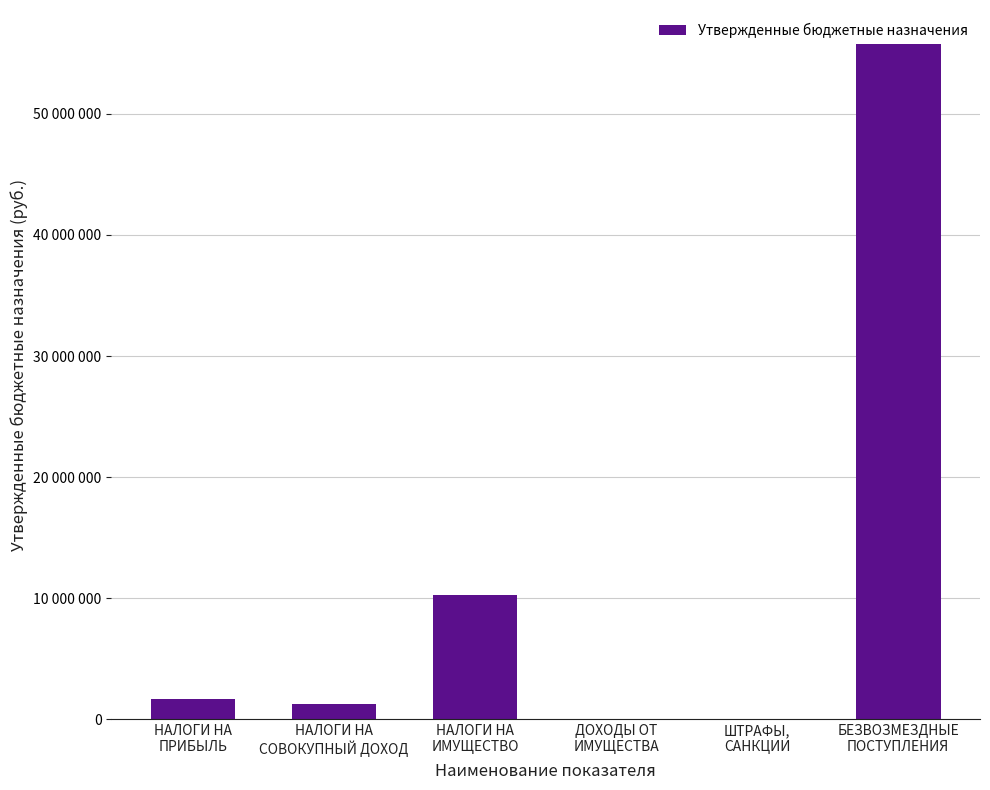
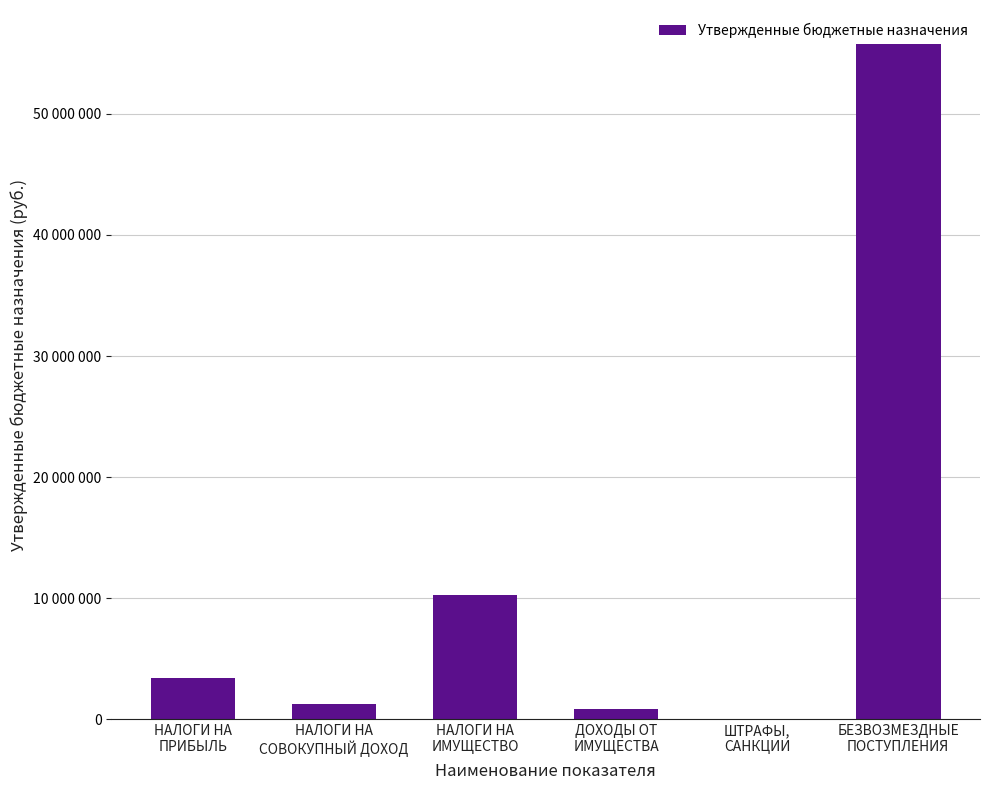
НАЛОГИ НА ПРИБЫЛЬ: 1700000 -> 3400000
ДОХОДЫ ОТ ИМУЩЕСТВА: 0 -> 900000
